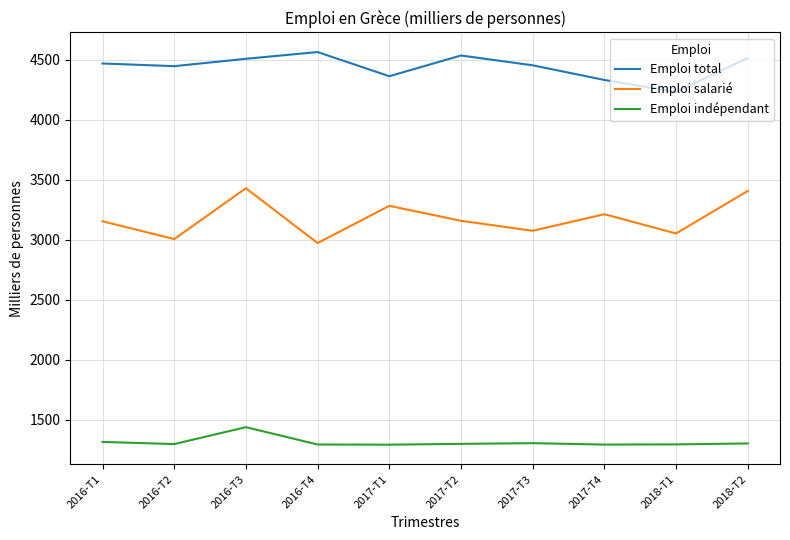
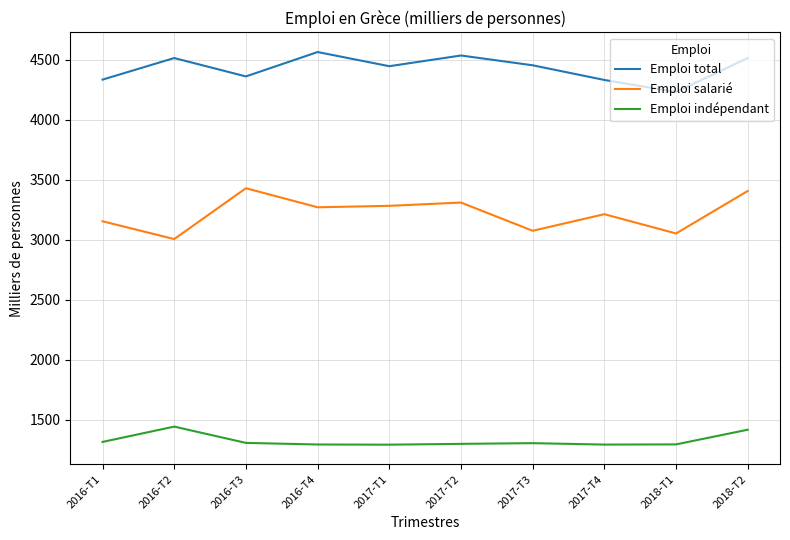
Emploi total, 2016-T1: 4470 -> 4330
Emploi total, 2016-T2: 4450 -> 4510
Emploi indépendant, 2016-T2: 1300 -> 1440
Emploi total, 2016-T3: 4510 -> 4360
Emploi indépendant, 2016-T3: 1440 -> 1310
Emploi salarié, 2016-T4: 2970 -> 3270
Emploi total, 2017-T1: 4360 -> 4450
Emploi salarié, 2017-T2: 3160 -> 3310
Emploi indépendant, 2018-T2: 1300 -> 1420
